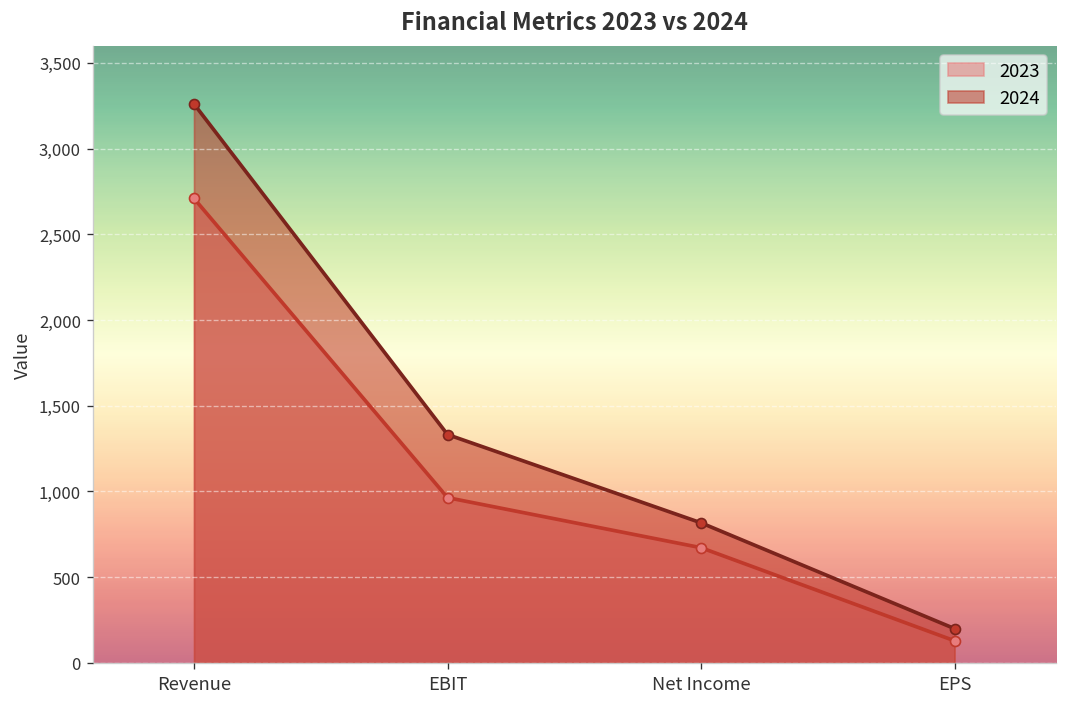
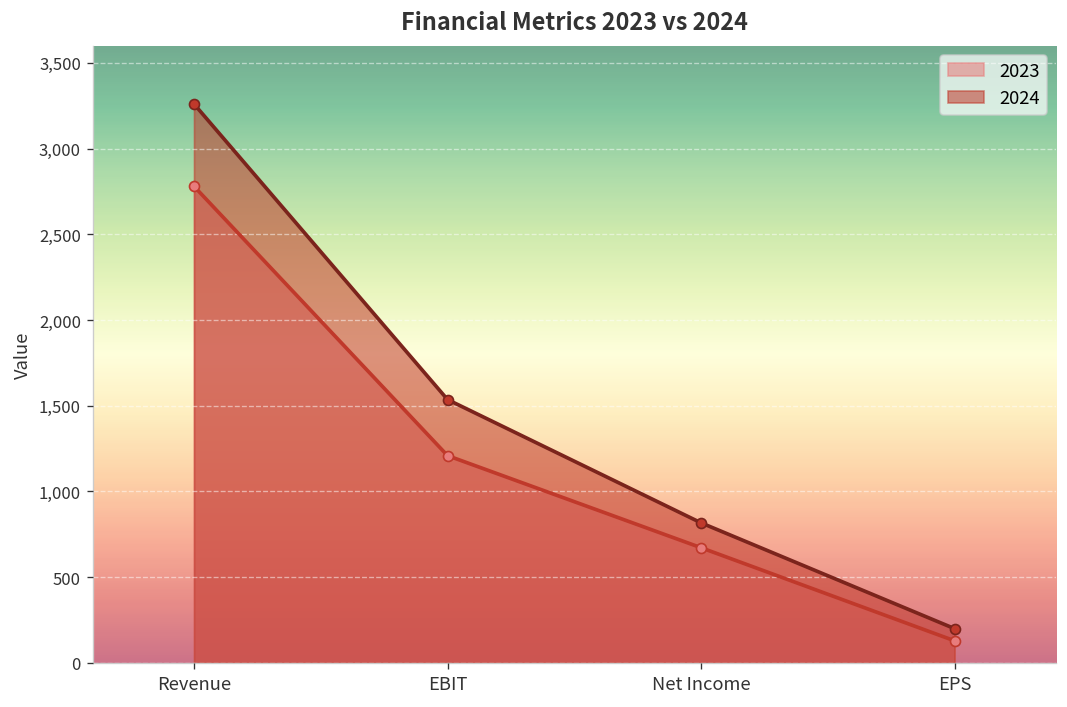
2023, Revenue: 2,710 -> 2,780
2023, EBIT: 960 -> 1,210
2024, EBIT: 1,330 -> 1,540
